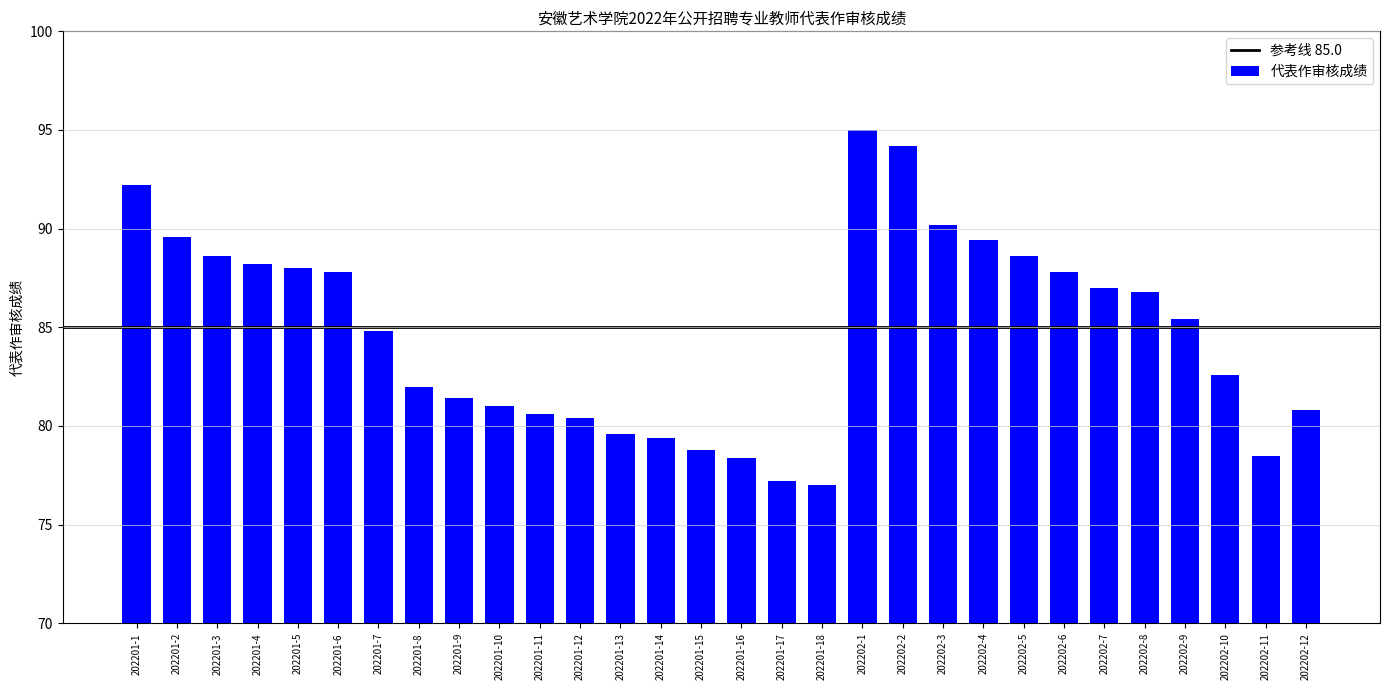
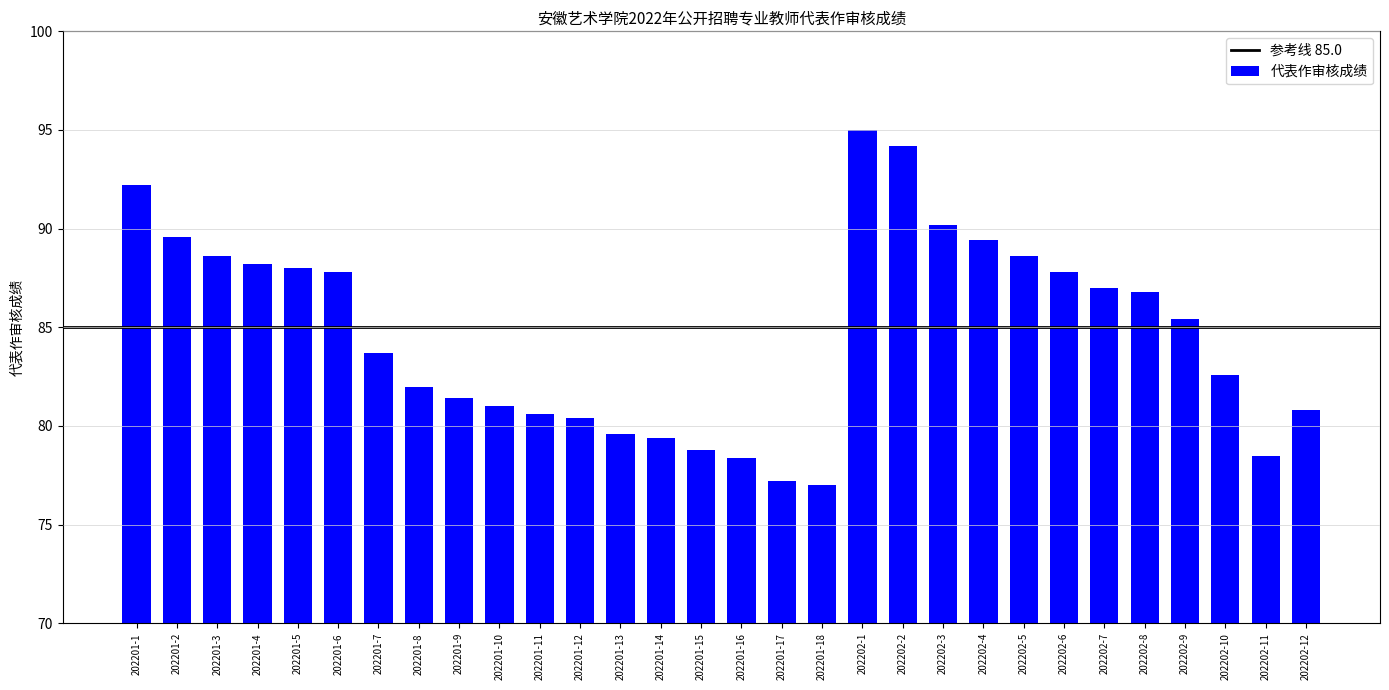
202201-7: 84.8 -> 83.7
